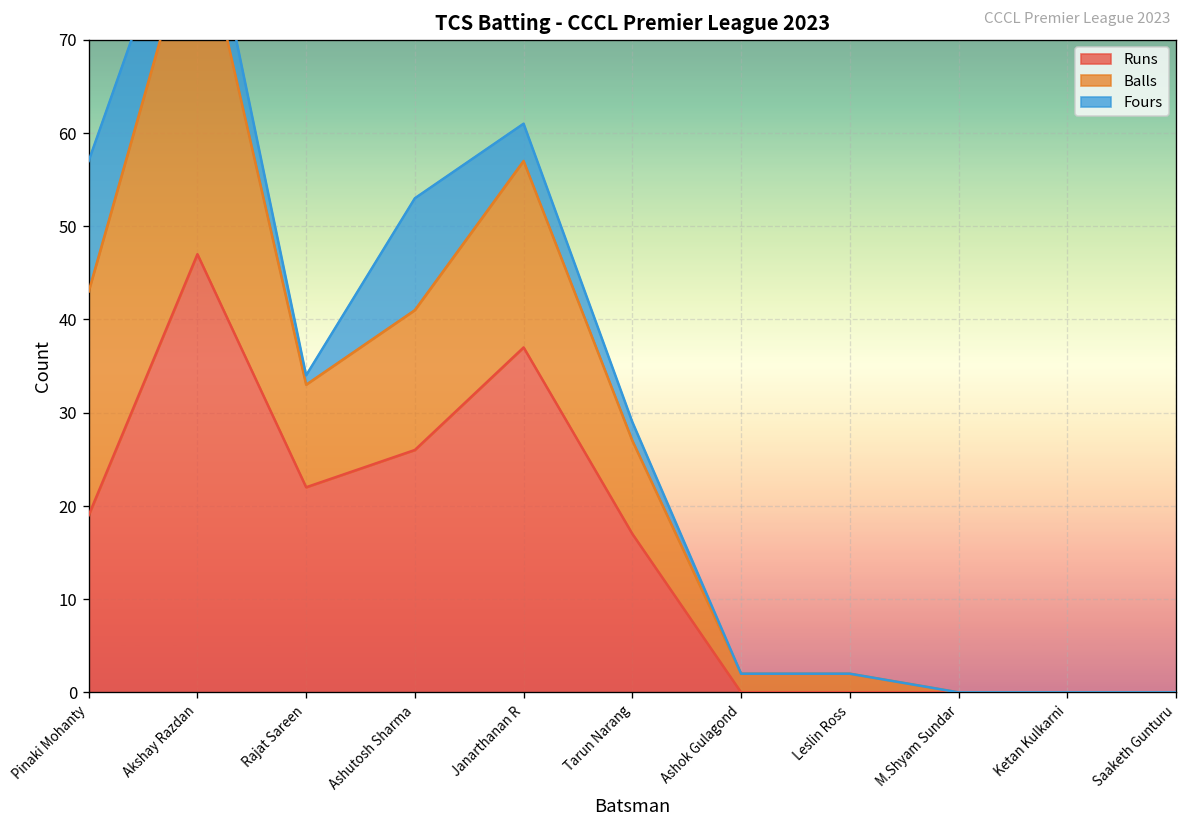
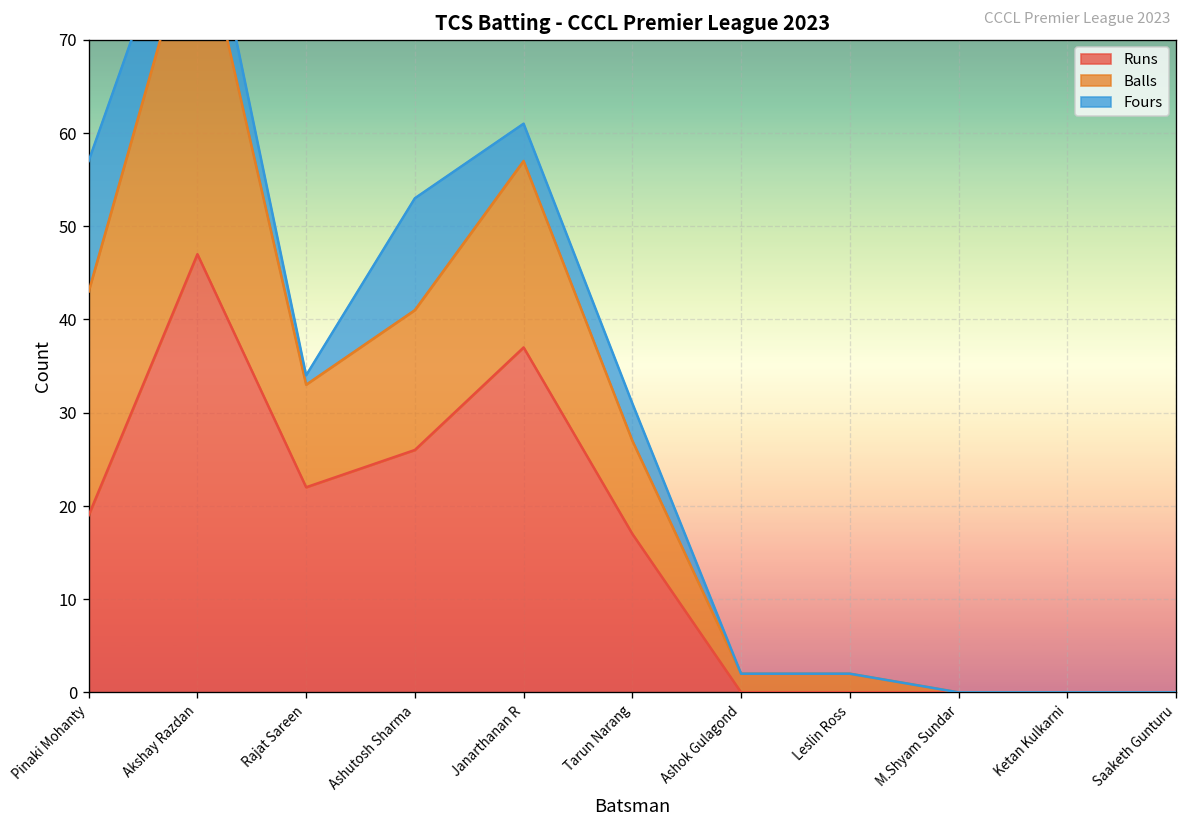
Fours, Tarun Narang: 2 -> 4
